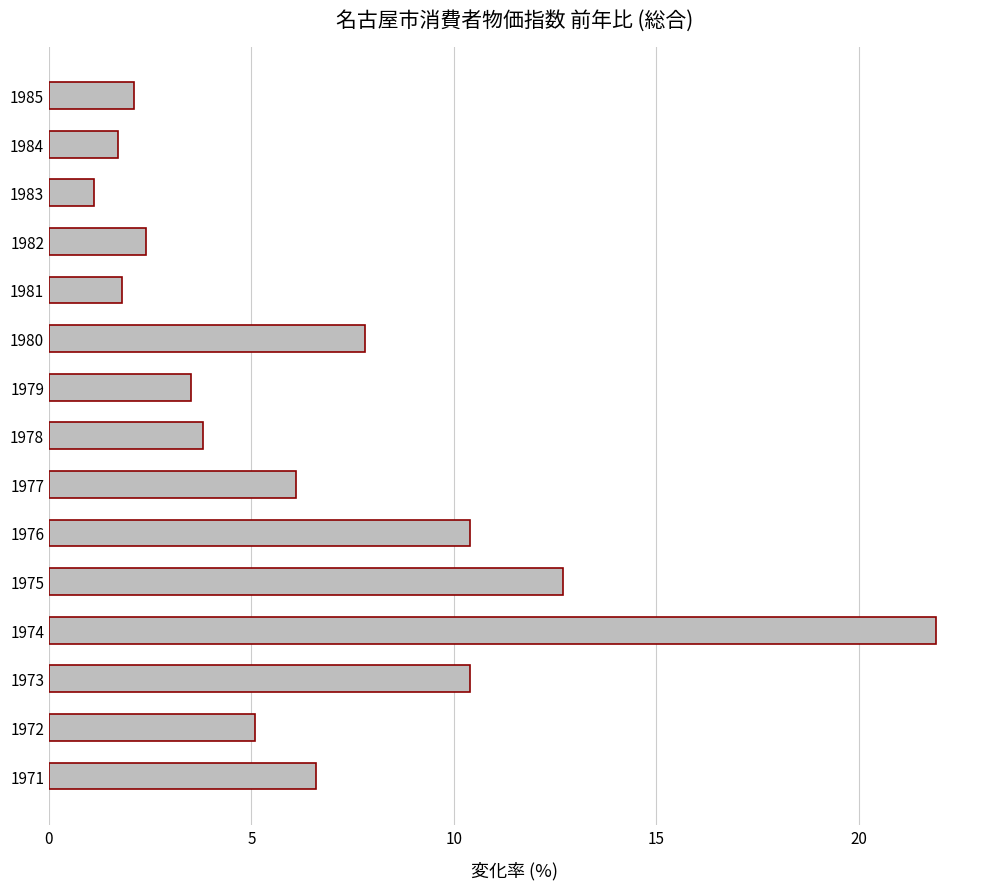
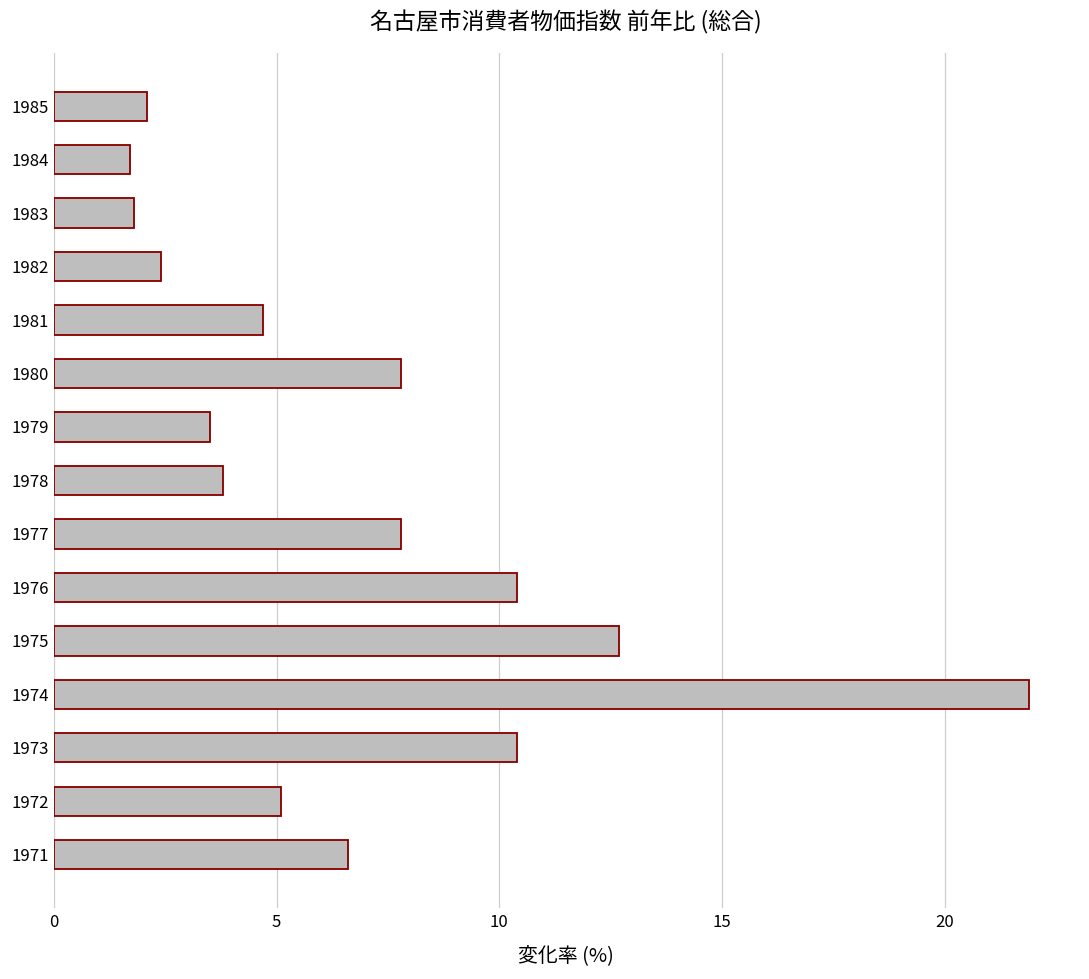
1983: 1.1 -> 1.8
1981: 1.8 -> 4.7
1977: 6.1 -> 7.8
